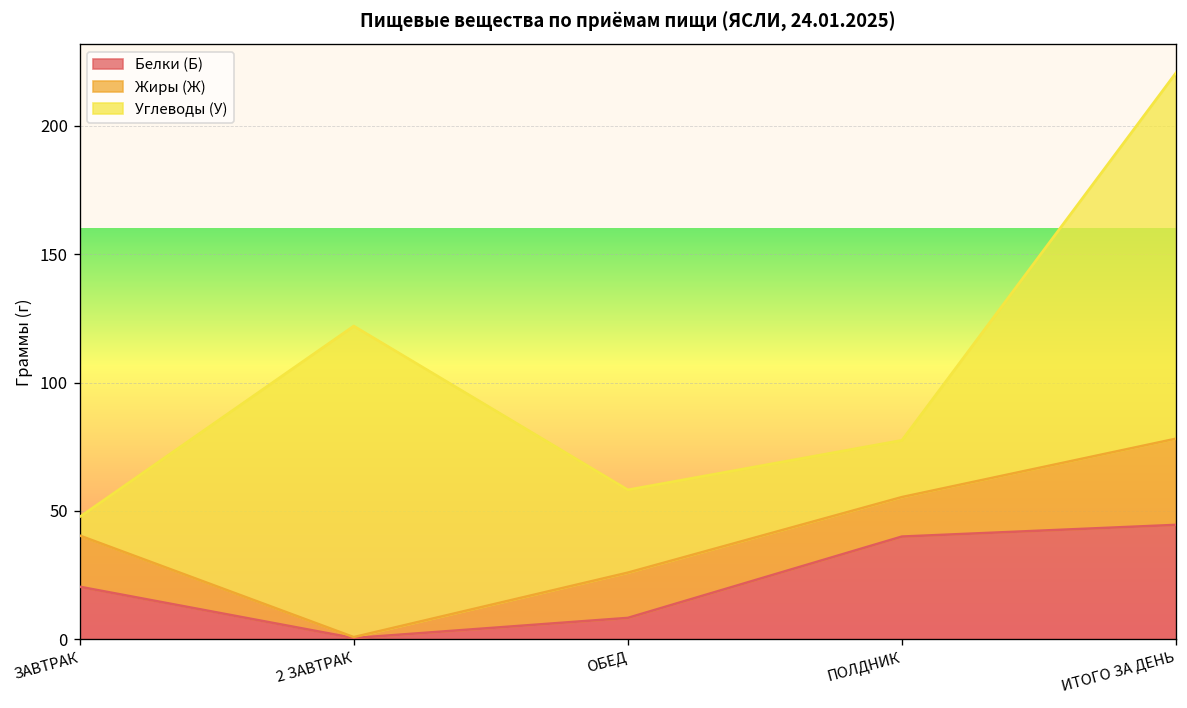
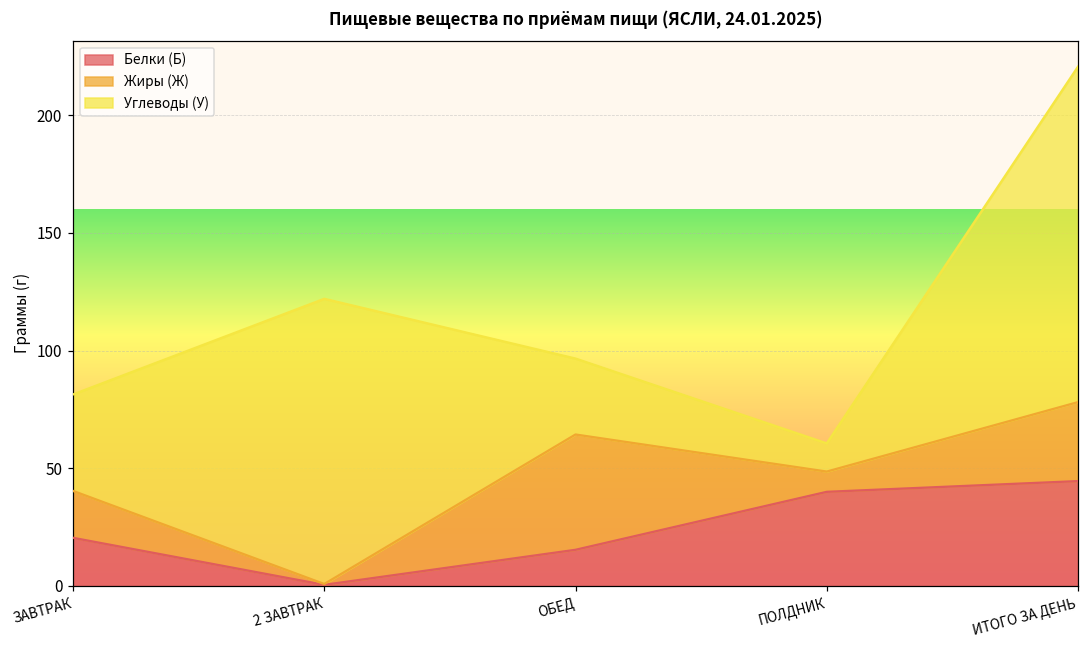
Углеводы (У), ЗАВТРАК: 7 -> 41
Белки (Б), ОБЕД: 8 -> 15
Жиры (Ж), ОБЕД: 18 -> 49
Жиры (Ж), ПОЛДНИК: 15 -> 9
Углеводы (У), ПОЛДНИК: 22 -> 12
